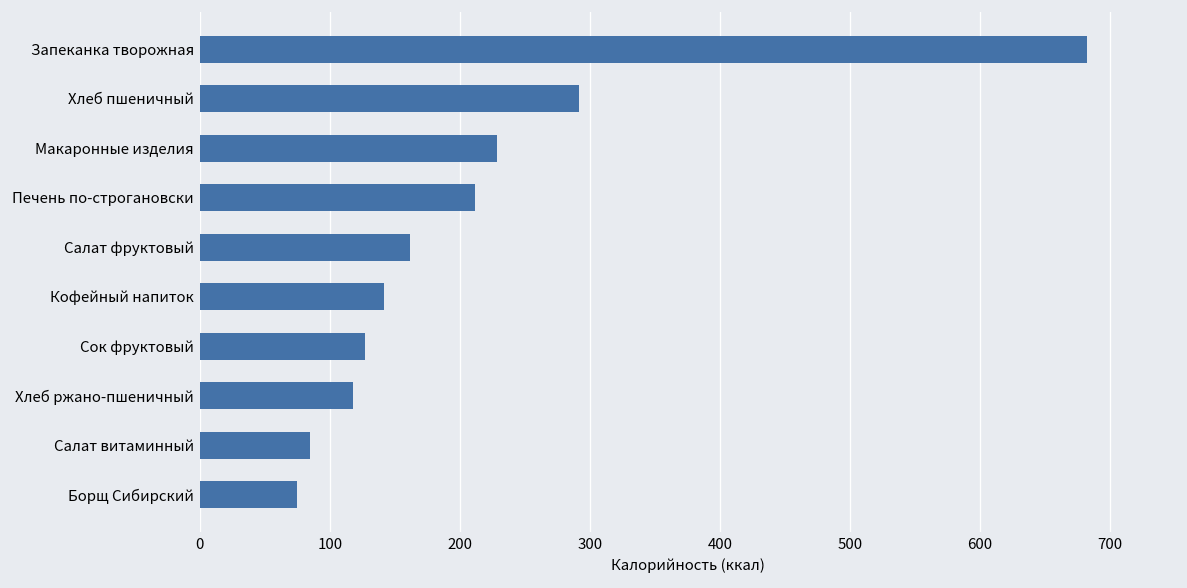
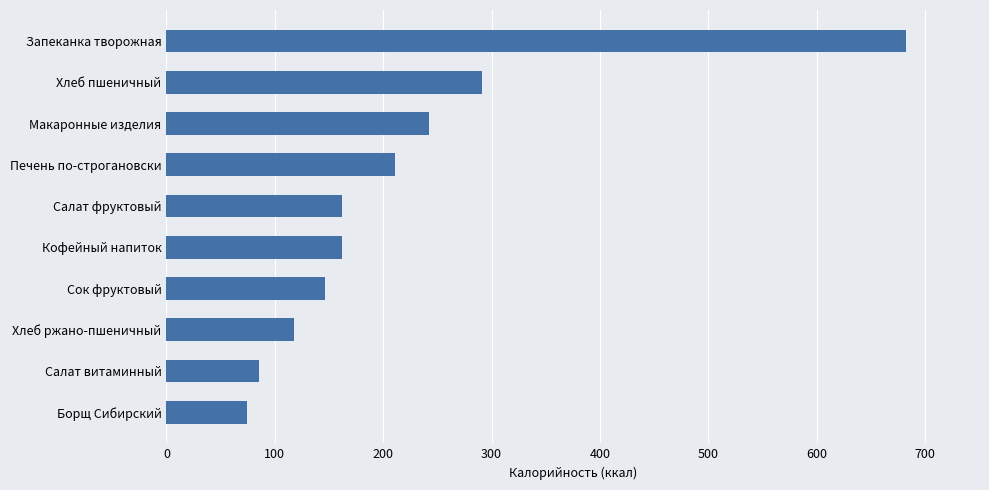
Макаронные изделия: 228 -> 242
Кофейный напиток: 141 -> 162
Сок фруктовый: 127 -> 146
